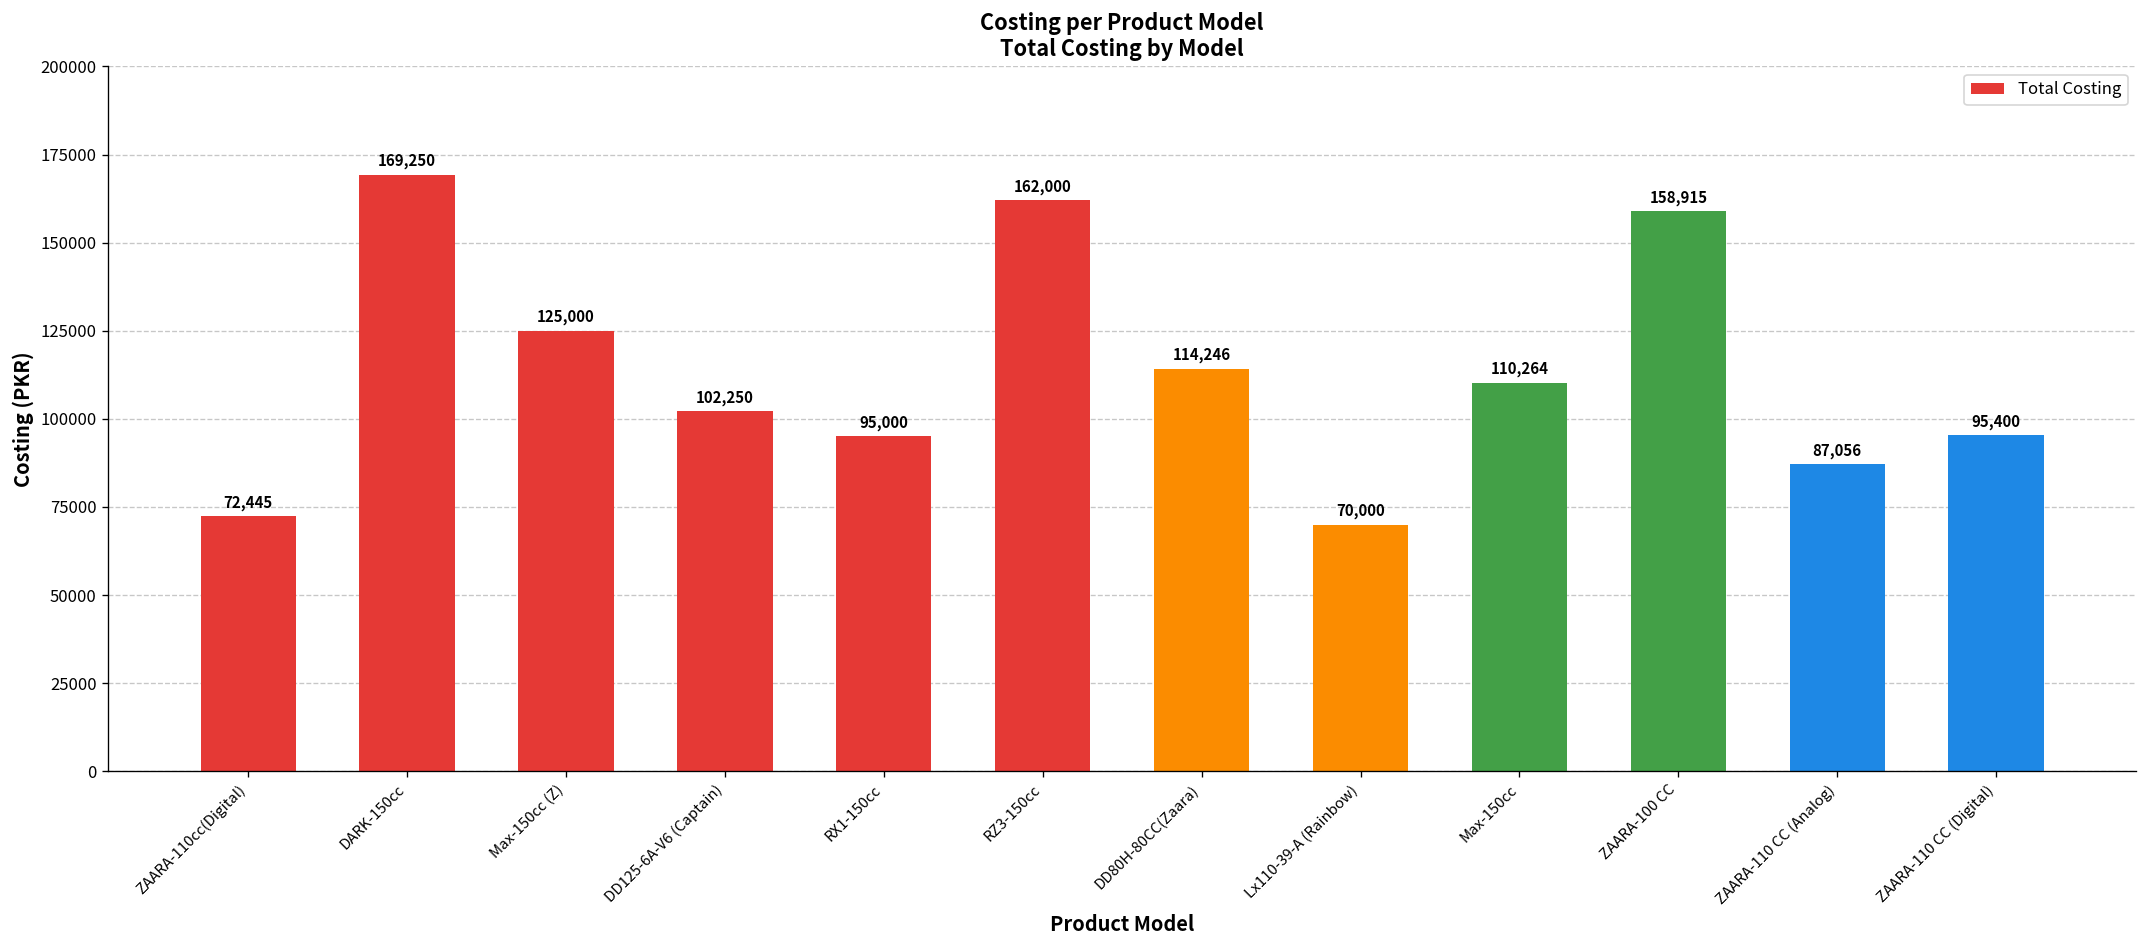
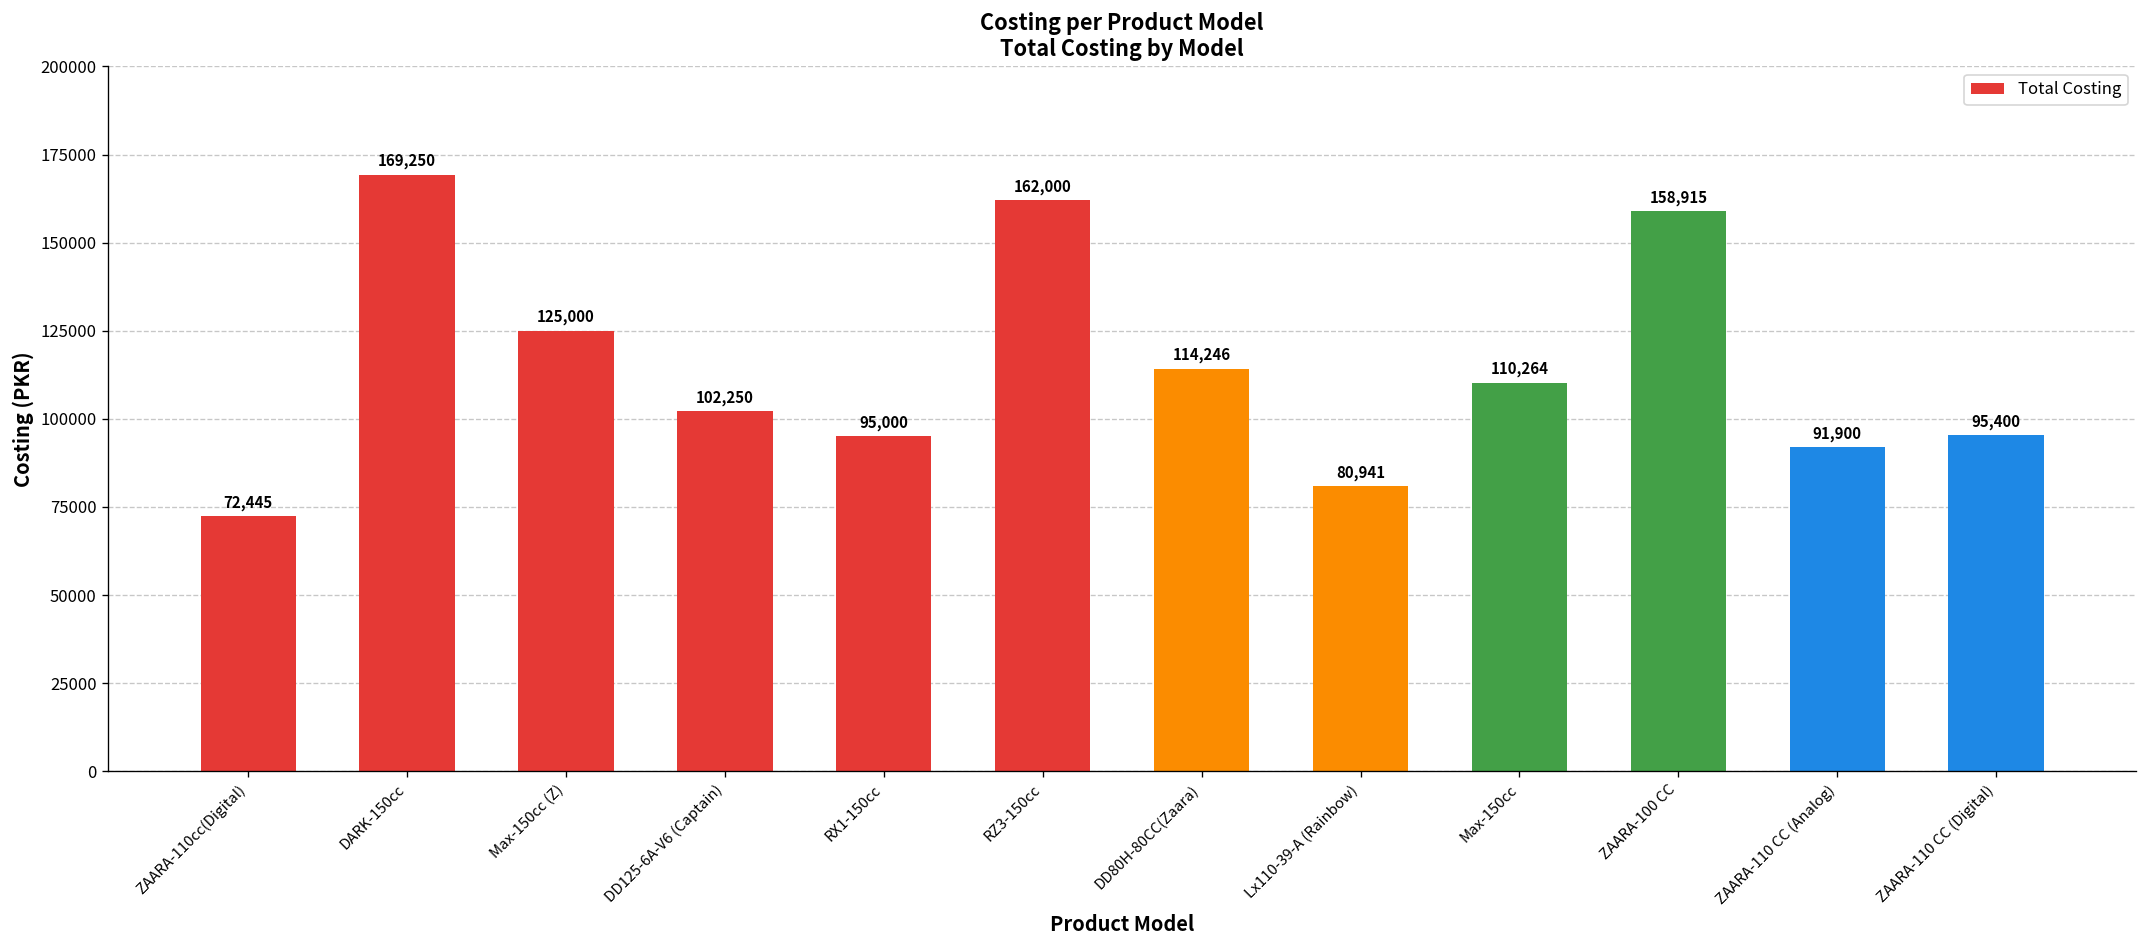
Lx110-39-A (Rainbow): 70,000 -> 80,941
ZAARA-110 CC (Analog): 87,056 -> 91,900
